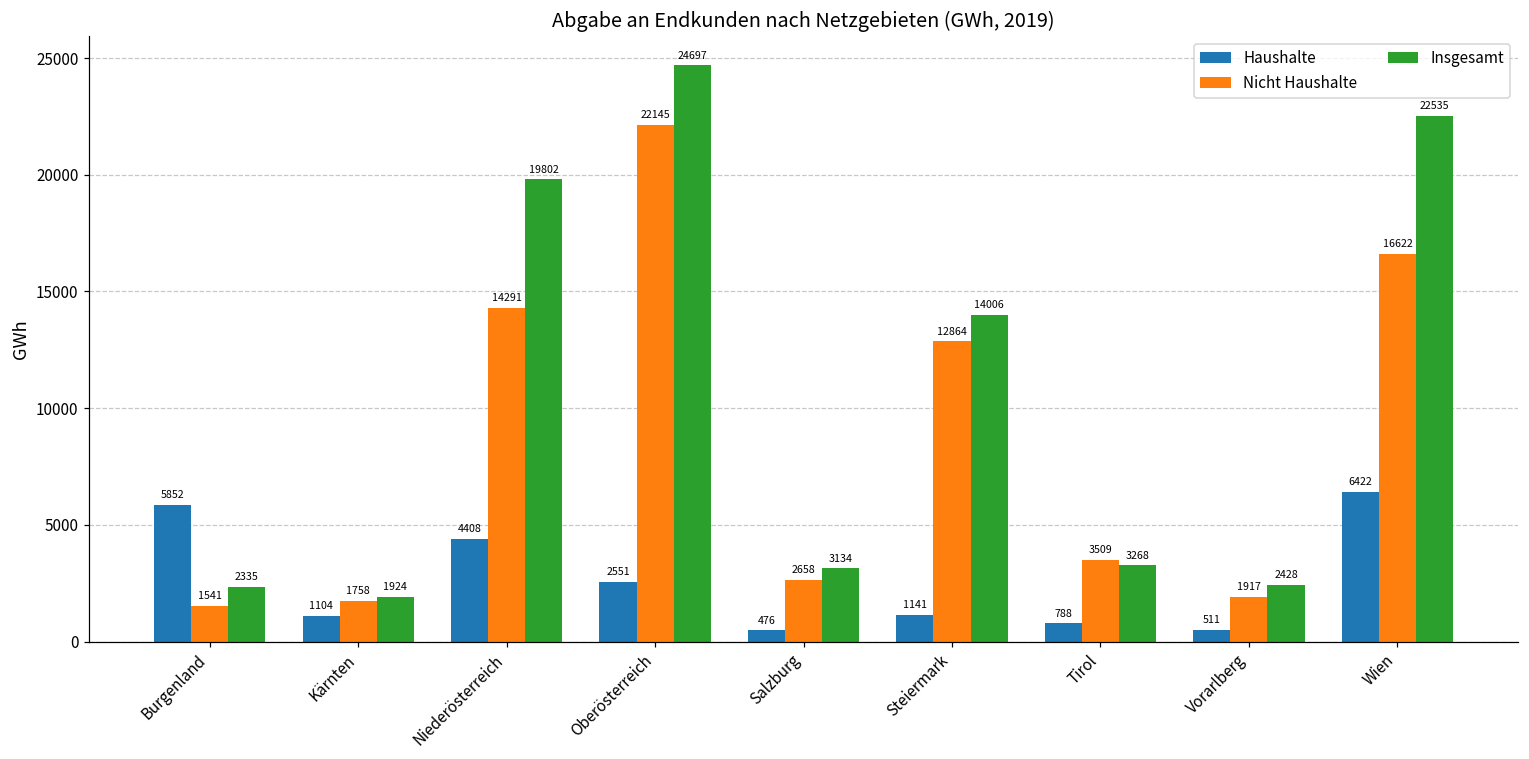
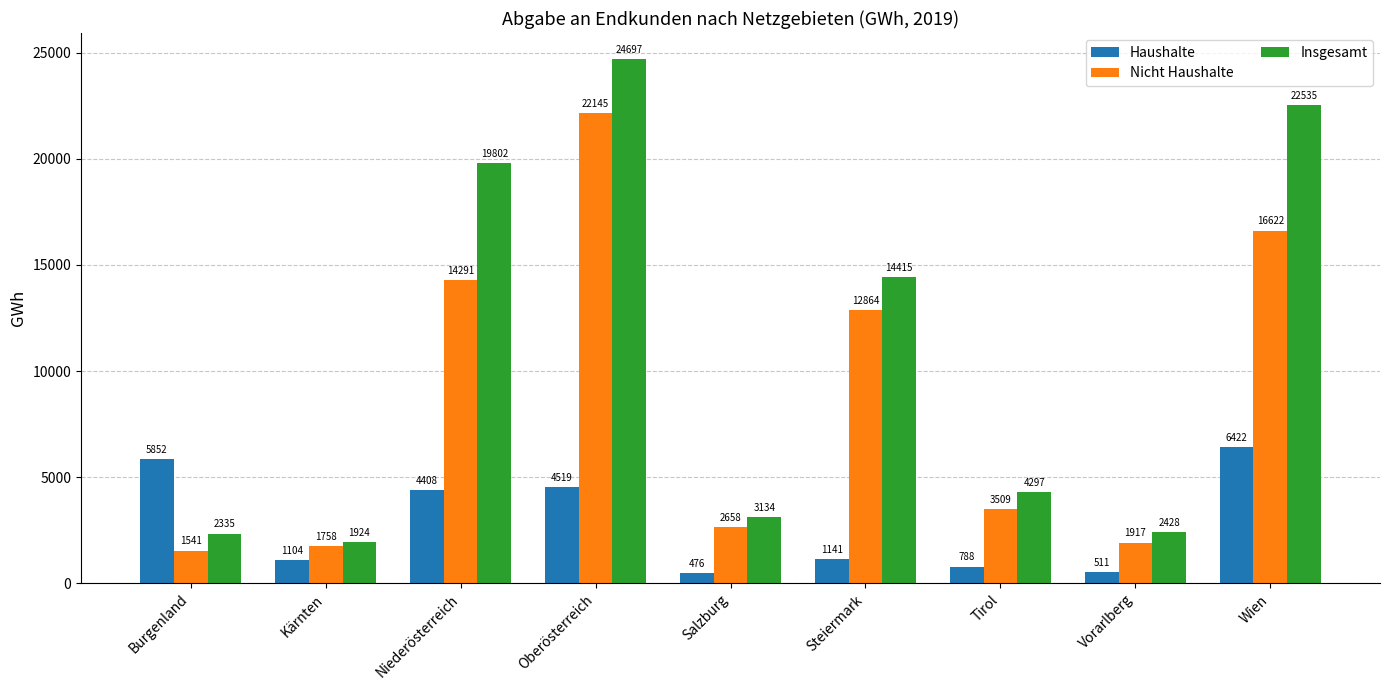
Haushalte, Oberösterreich: 2551 -> 4519
Insgesamt, Steiermark: 14006 -> 14415
Insgesamt, Tirol: 3268 -> 4297
